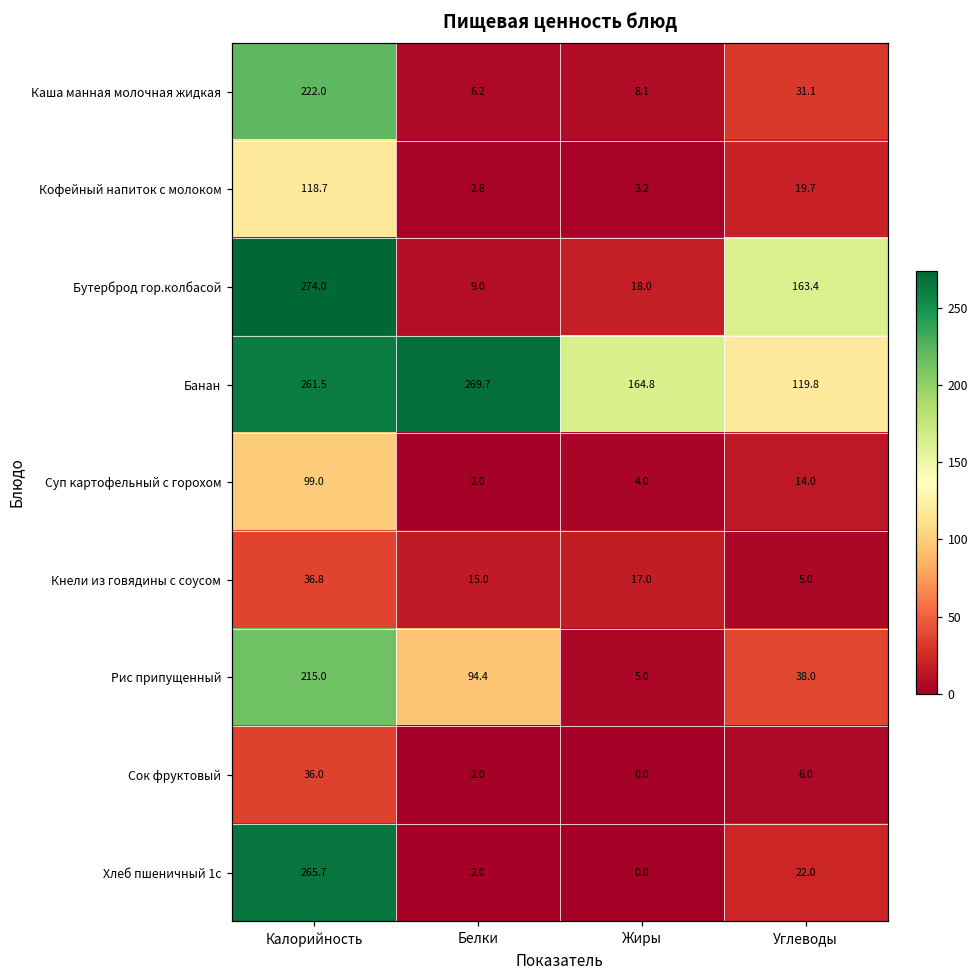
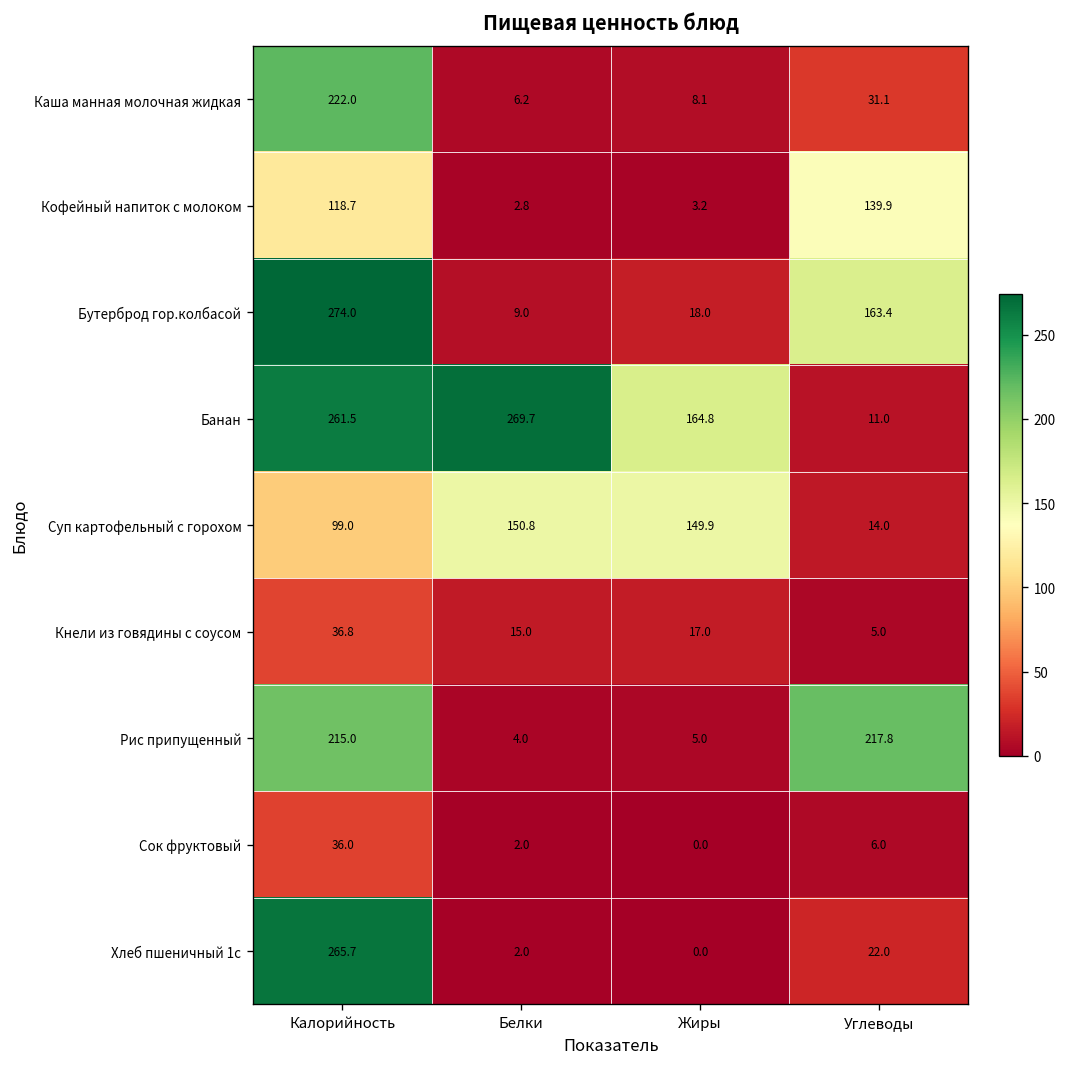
Кофейный напиток с молоком, Углеводы: 19.7 -> 139.9
Банан, Углеводы: 119.8 -> 11.0
Суп картофельный с горохом, Белки: 2.0 -> 150.8
Суп картофельный с горохом, Жиры: 4.0 -> 149.9
Рис припущенный, Белки: 94.4 -> 4.0
Рис припущенный, Углеводы: 38.0 -> 217.8
